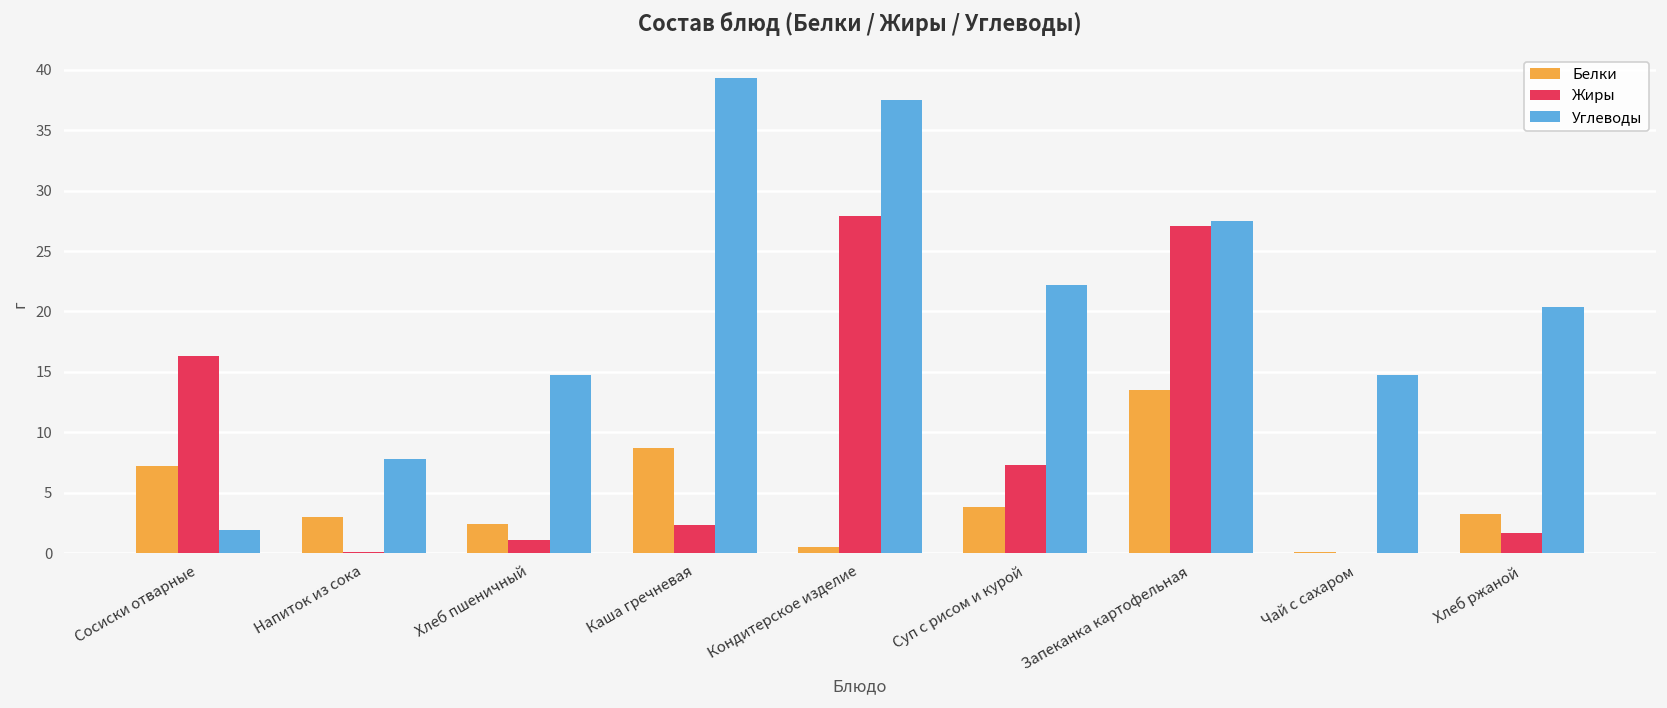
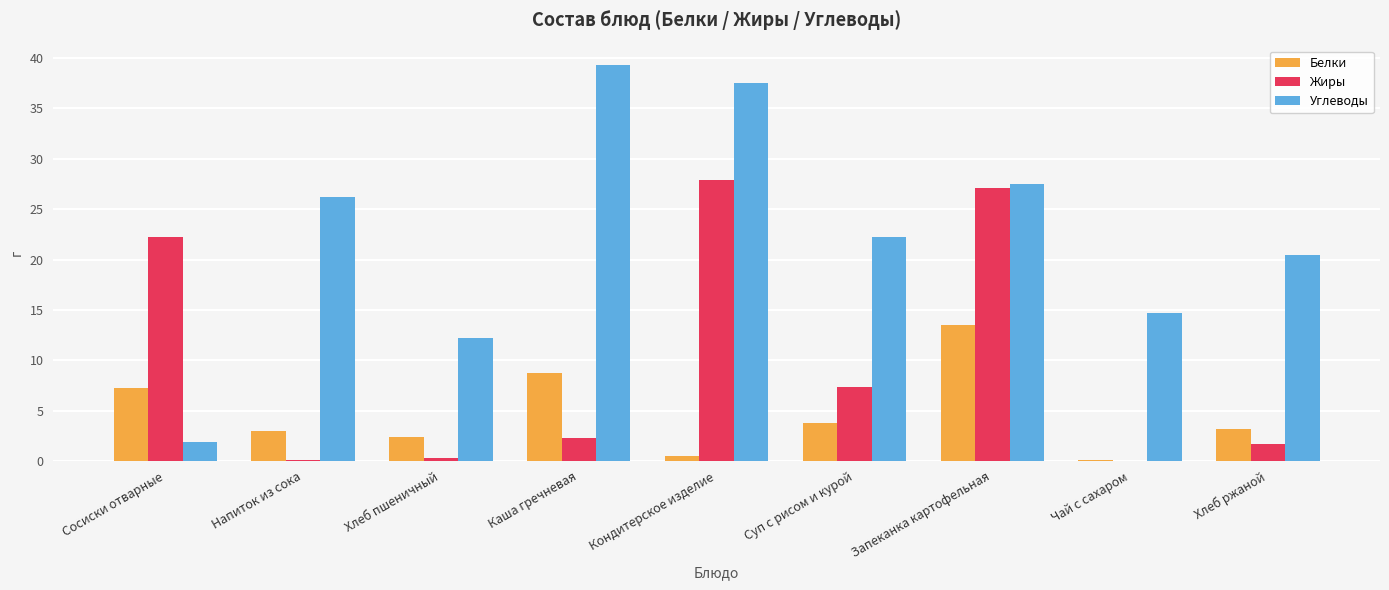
Жиры, Сосиски отварные: 16.3 -> 22.2
Углеводы, Напиток из сока: 7.8 -> 26.2
Жиры, Хлеб пшеничный: 1.1 -> 0.3
Углеводы, Хлеб пшеничный: 14.7 -> 12.2
